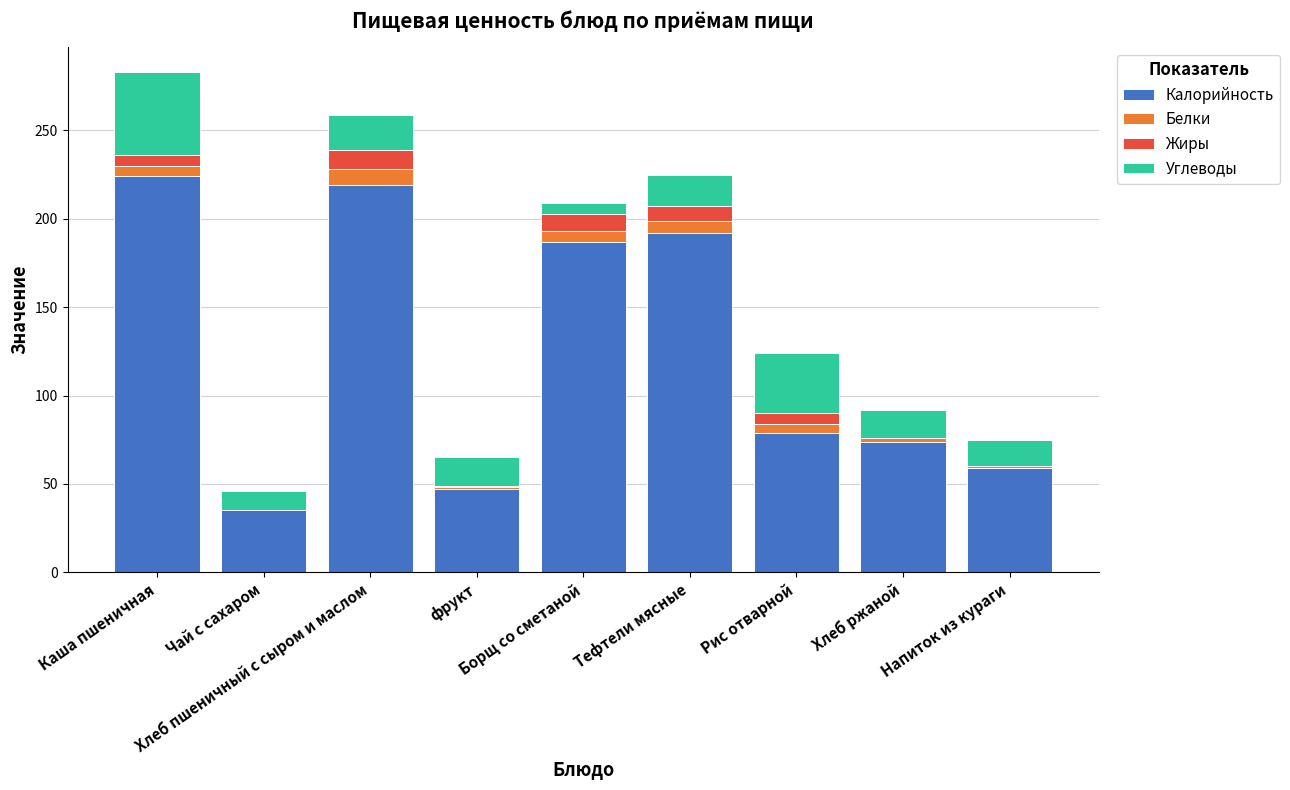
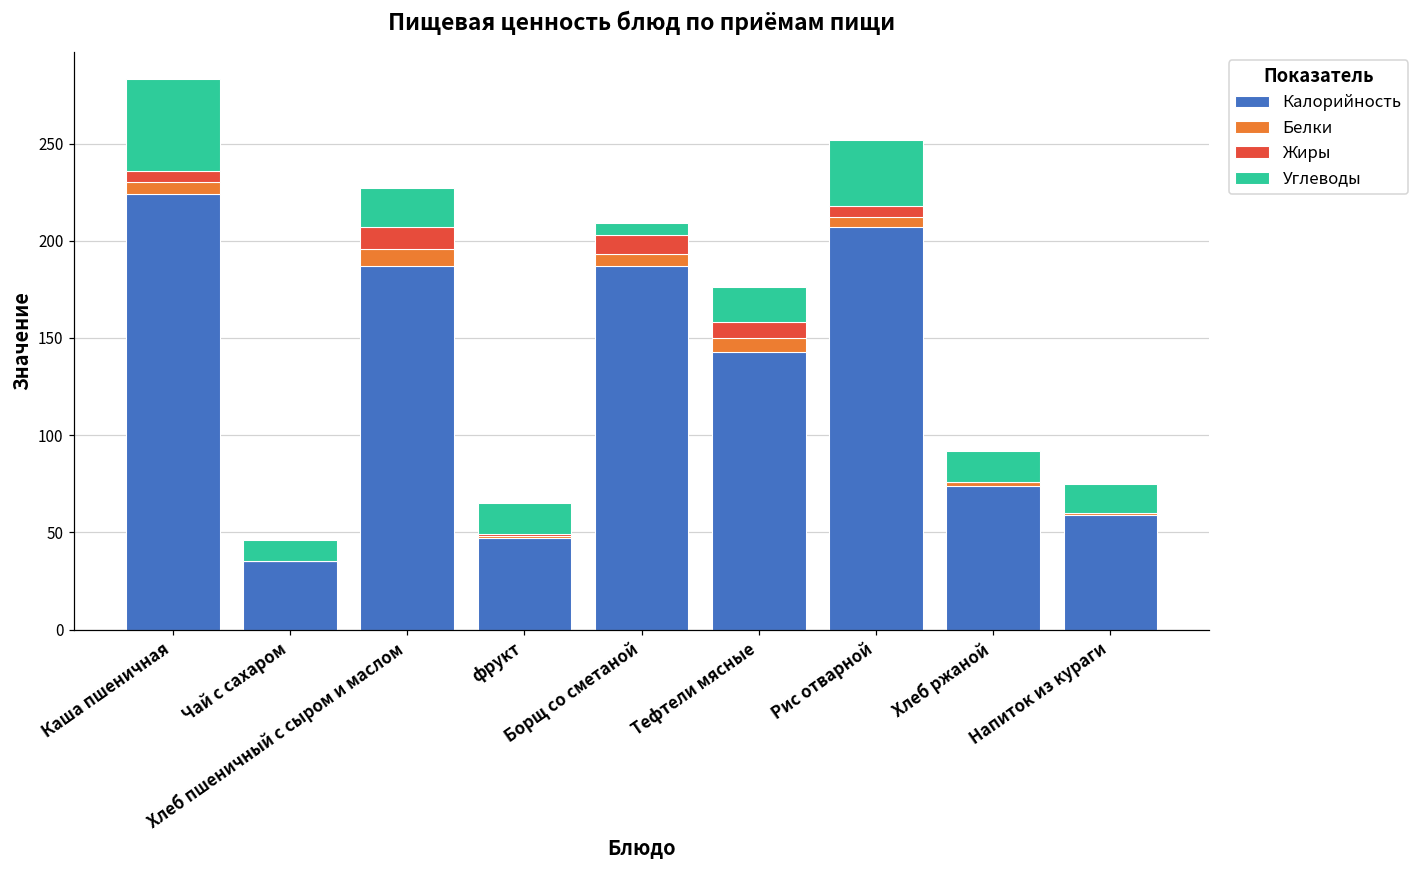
Калорийность, Хлеб пшеничный с сыром и маслом: 219 -> 187
Калорийность, Тефтели мясные: 192 -> 143
Калорийность, Рис отварной: 79 -> 207
